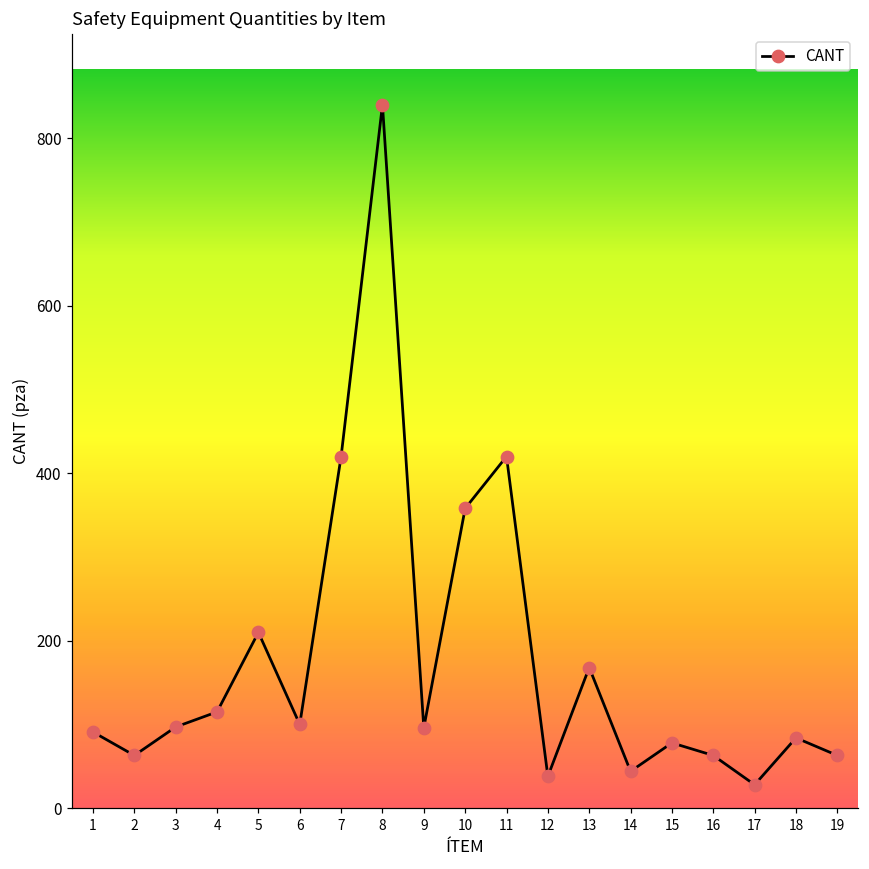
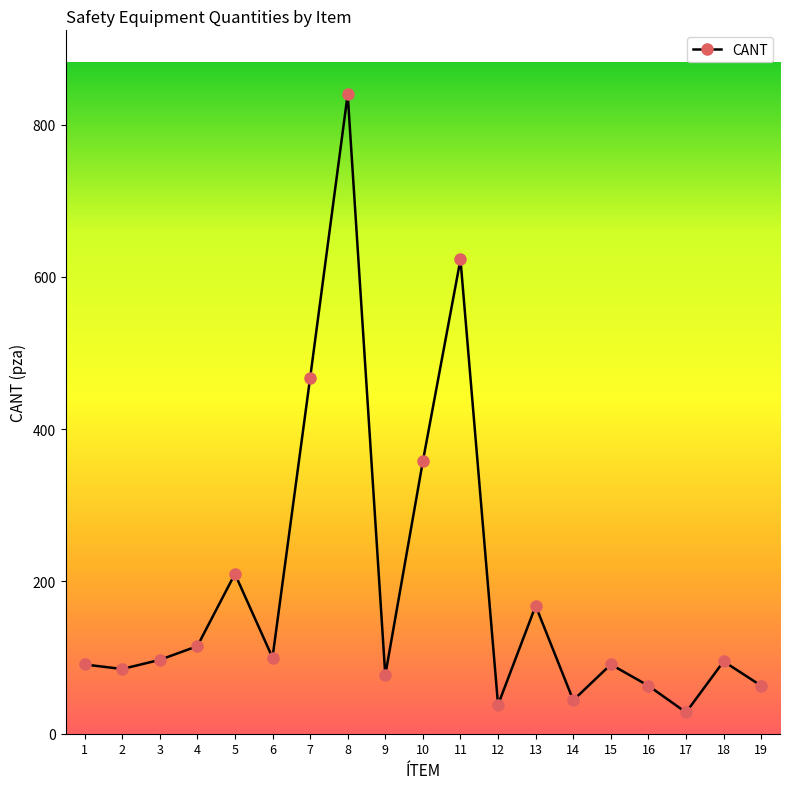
2: 60 -> 90
7: 420 -> 470
9: 100 -> 80
11: 420 -> 620
15: 80 -> 90
18: 80 -> 100
